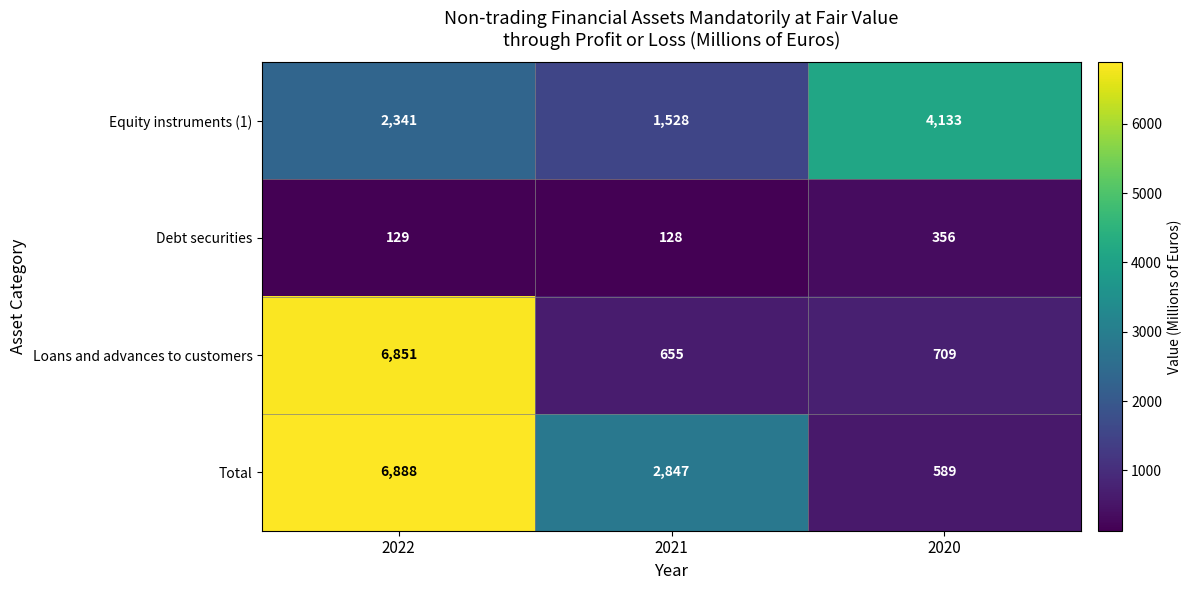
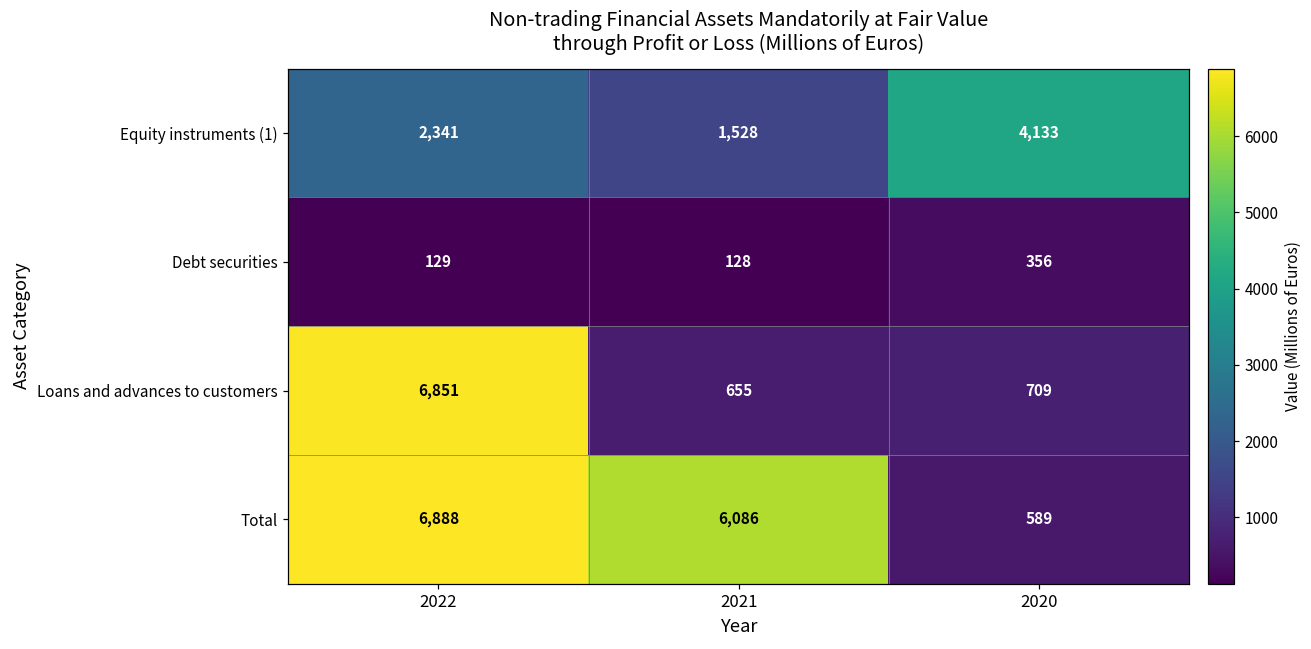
Total, 2021: 2,847 -> 6,086
